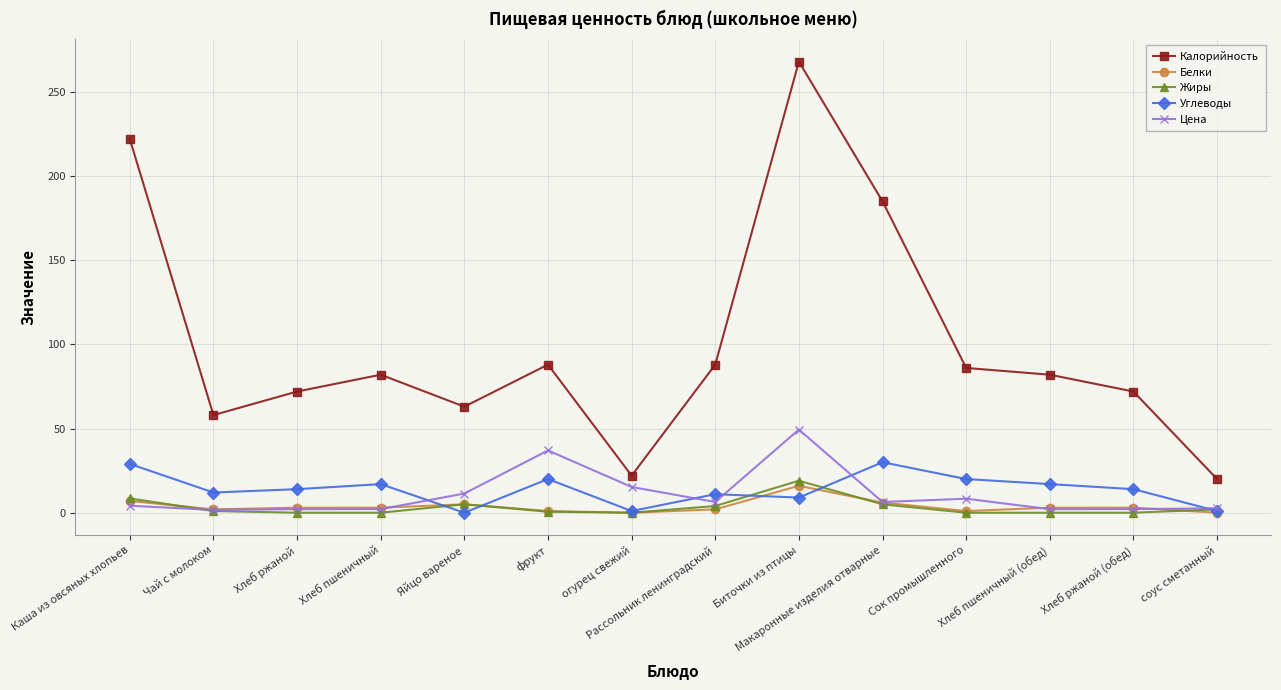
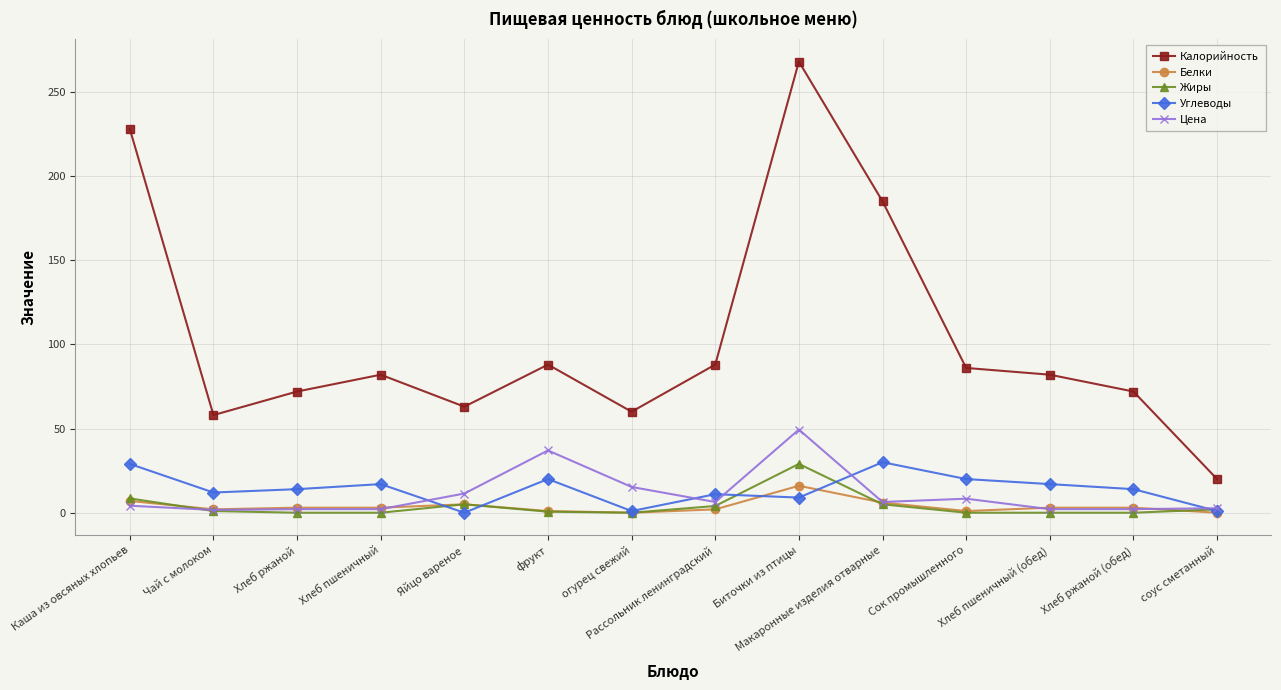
Калорийность, Каша из овсяных хлопьев: 222 -> 228
Калорийность, огурец свежий: 22 -> 60
Жиры, Биточки из птицы: 19 -> 29
